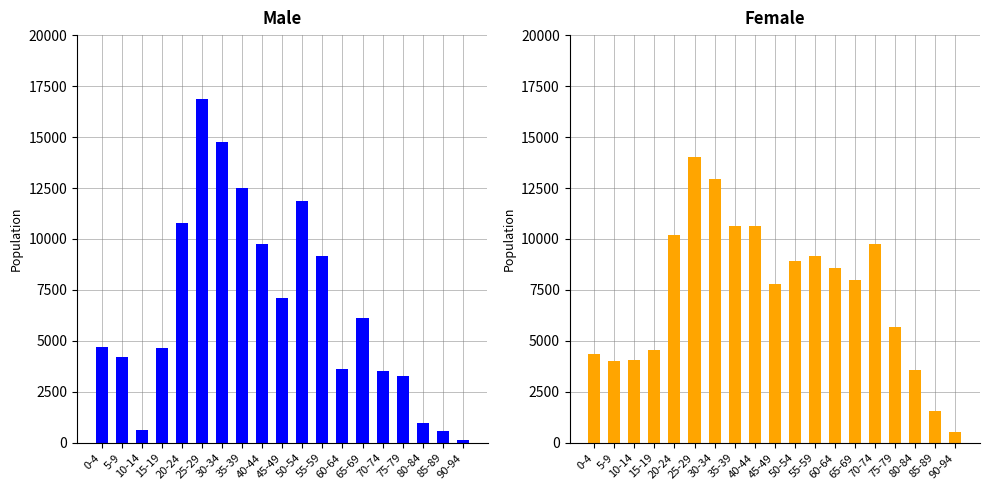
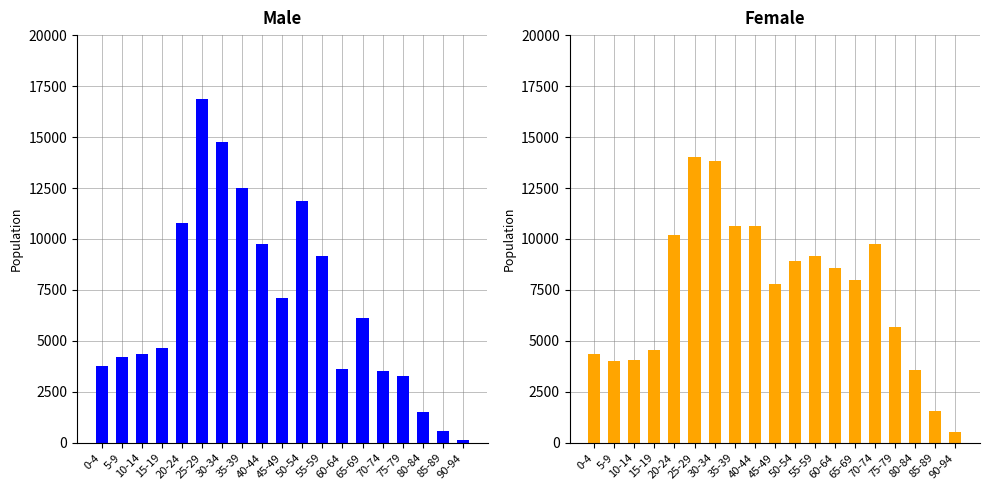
Male, 0-4: 4700 -> 3800
Male, 10-14: 600 -> 4400
Male, 80-84: 1000 -> 1500
Female, 30-34: 12900 -> 13800
